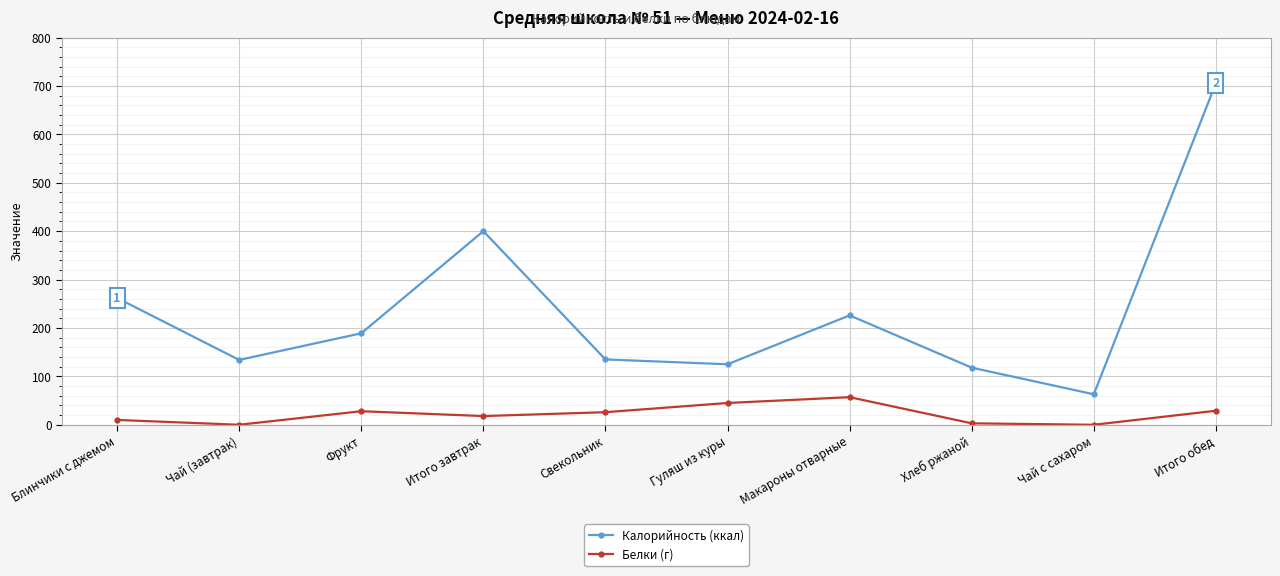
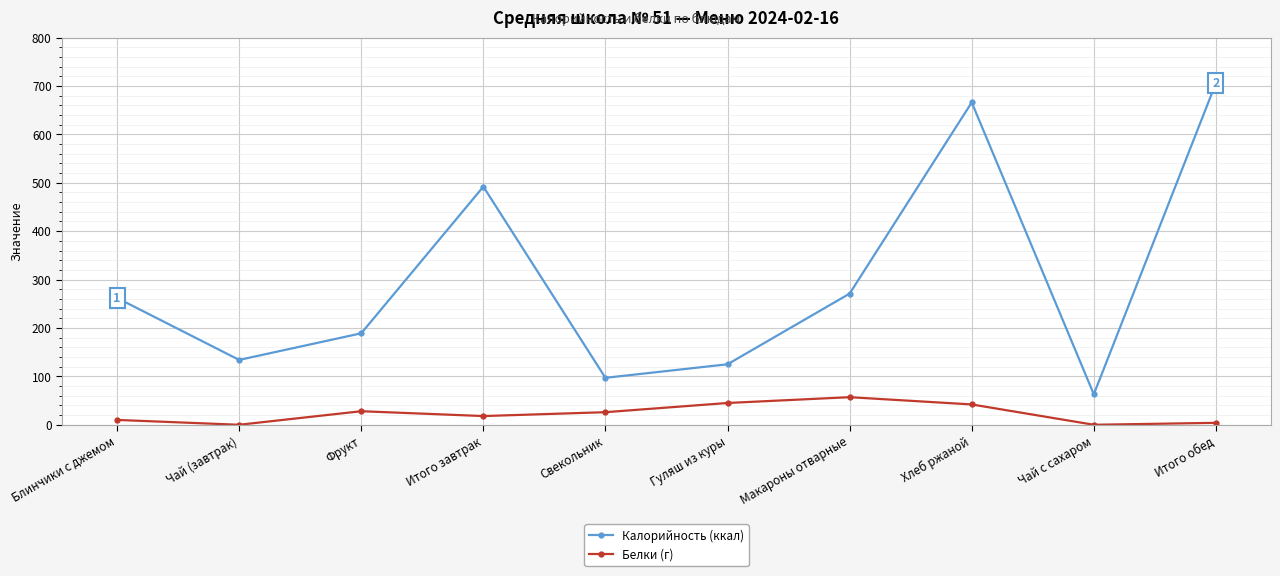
Калорийность (ккал), Итого завтрак: 400 -> 490
Калорийность (ккал), Свекольник: 140 -> 100
Калорийность (ккал), Макароны отварные: 230 -> 270
Калорийность (ккал), Хлеб ржаной: 120 -> 670
Белки (г), Хлеб ржаной: 0 -> 40
Белки (г), Итого обед: 30 -> 0
